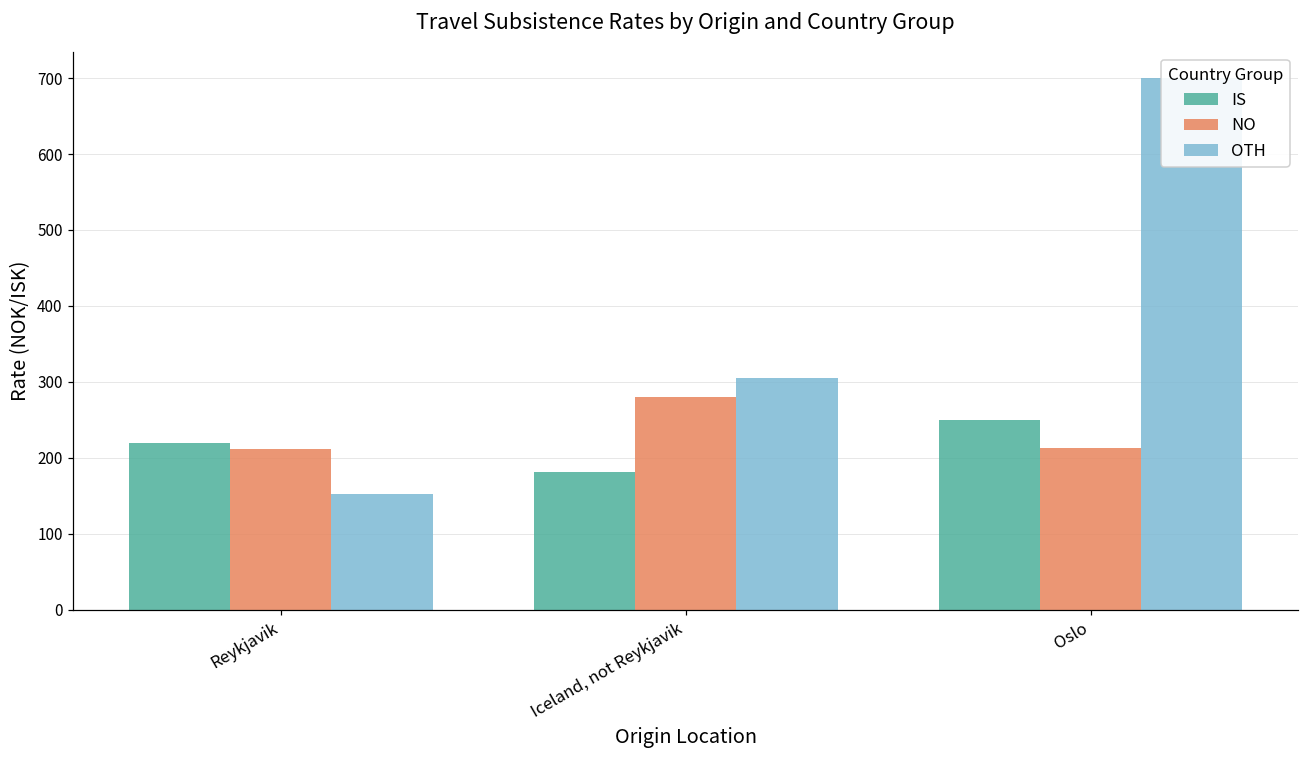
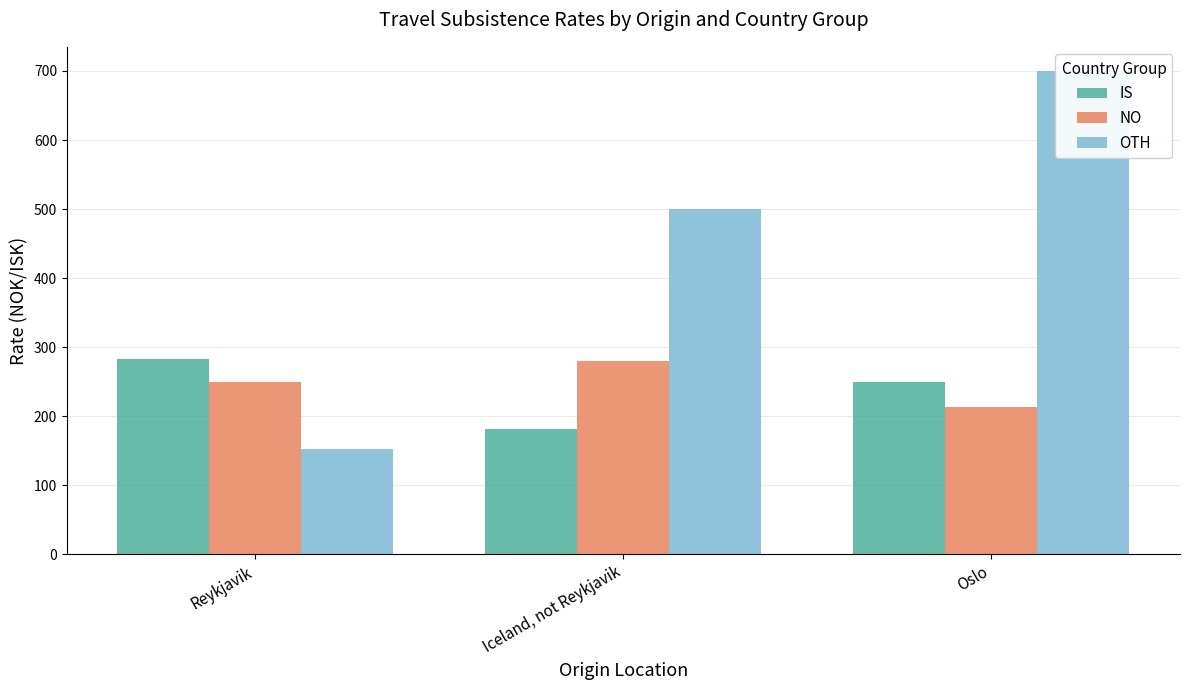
IS, Reykjavik: 220 -> 280
NO, Reykjavik: 210 -> 250
OTH, Iceland, not Reykjavik: 310 -> 500
